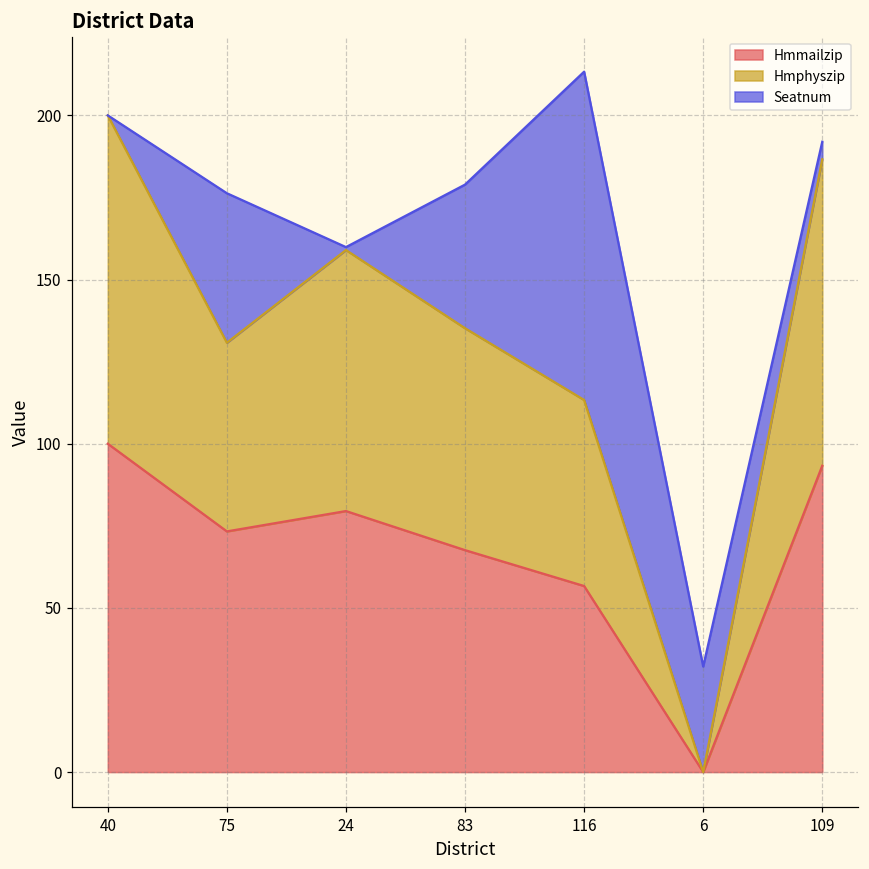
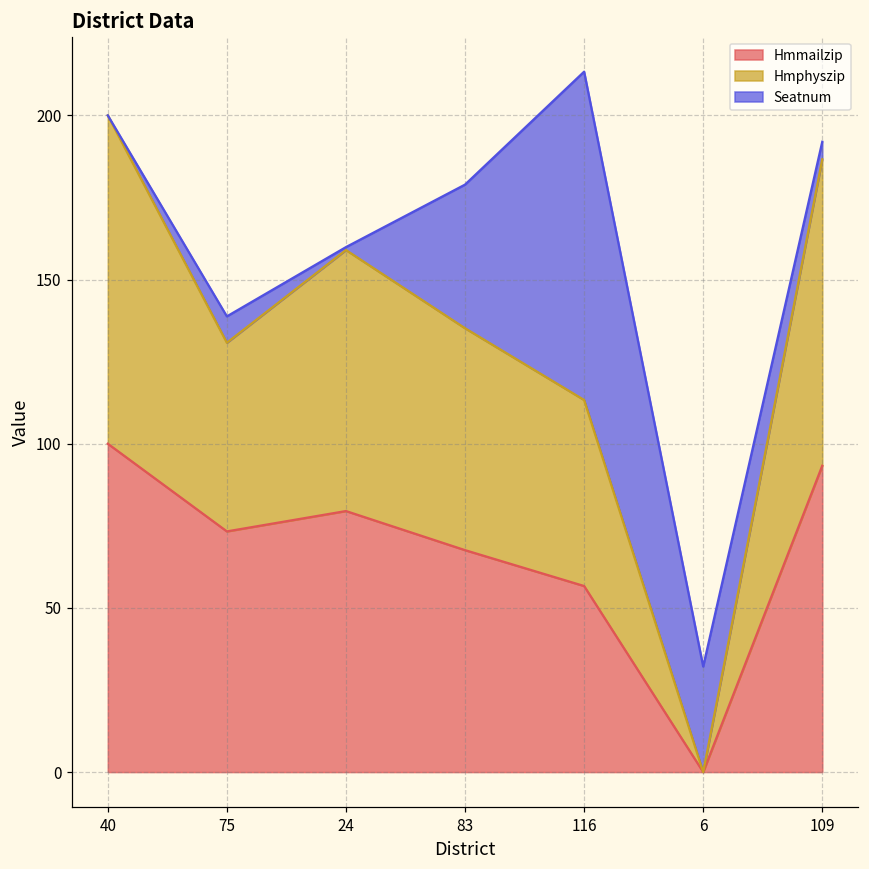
Seatnum, 75: 46 -> 8
